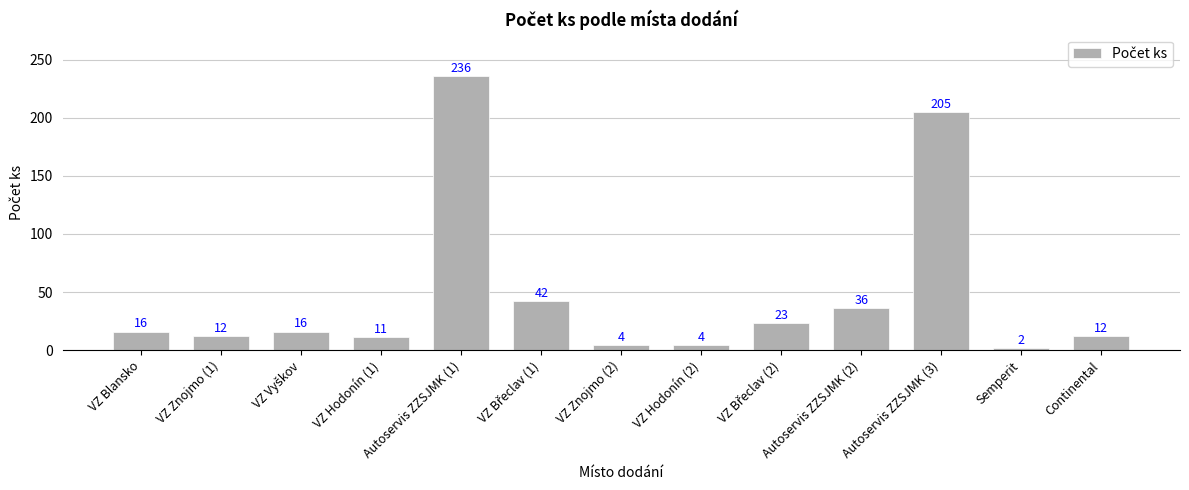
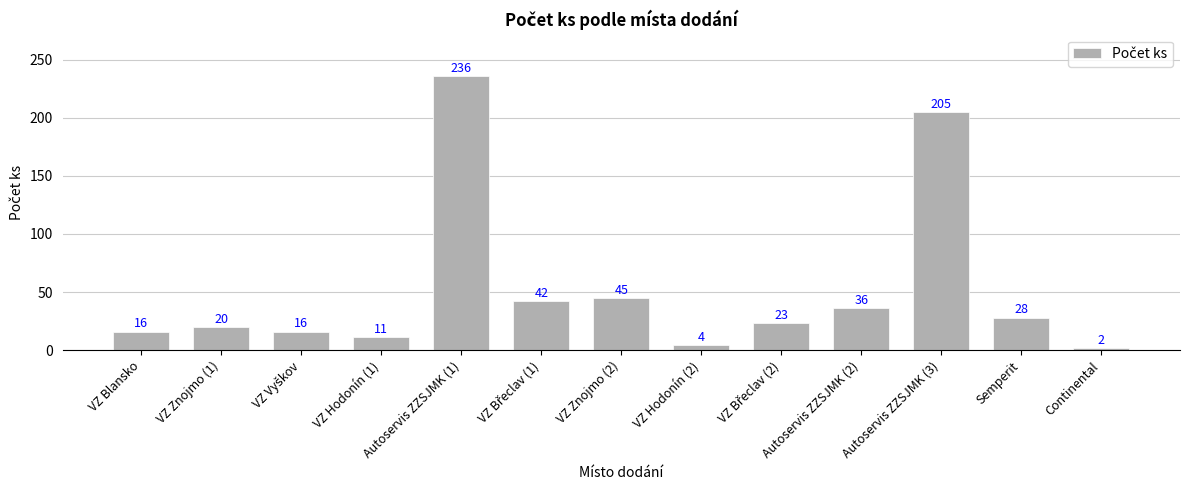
VZ Znojmo (1): 12 -> 20
VZ Znojmo (2): 4 -> 45
Semperit: 2 -> 28
Continental: 12 -> 2
